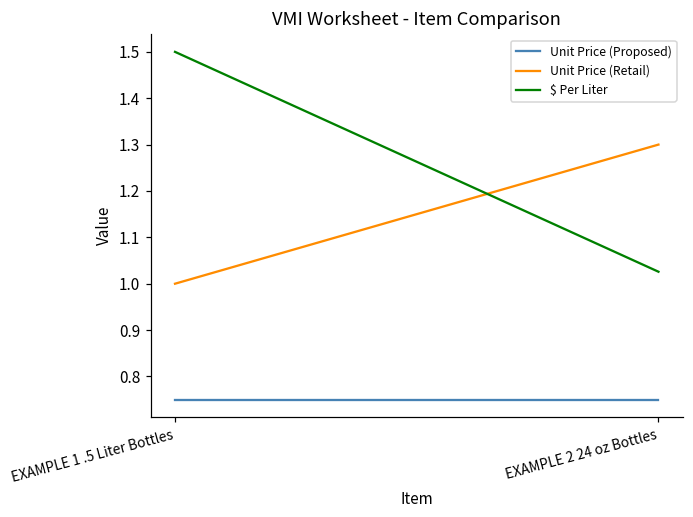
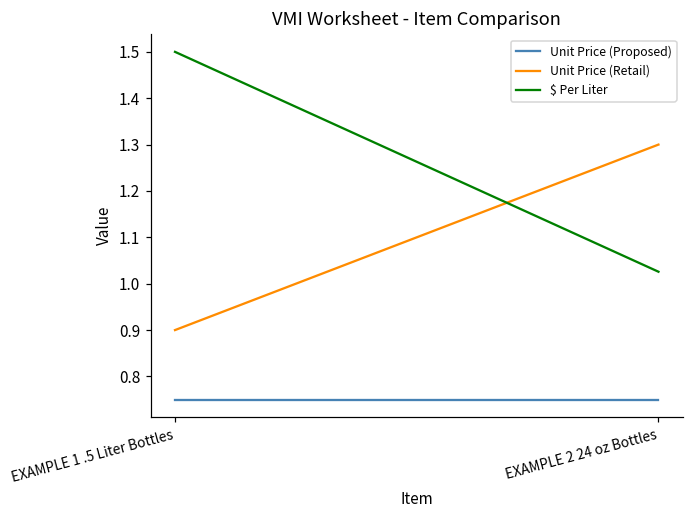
Unit Price (Retail), EXAMPLE 1 .5 Liter Bottles: 1.0 -> 0.9
